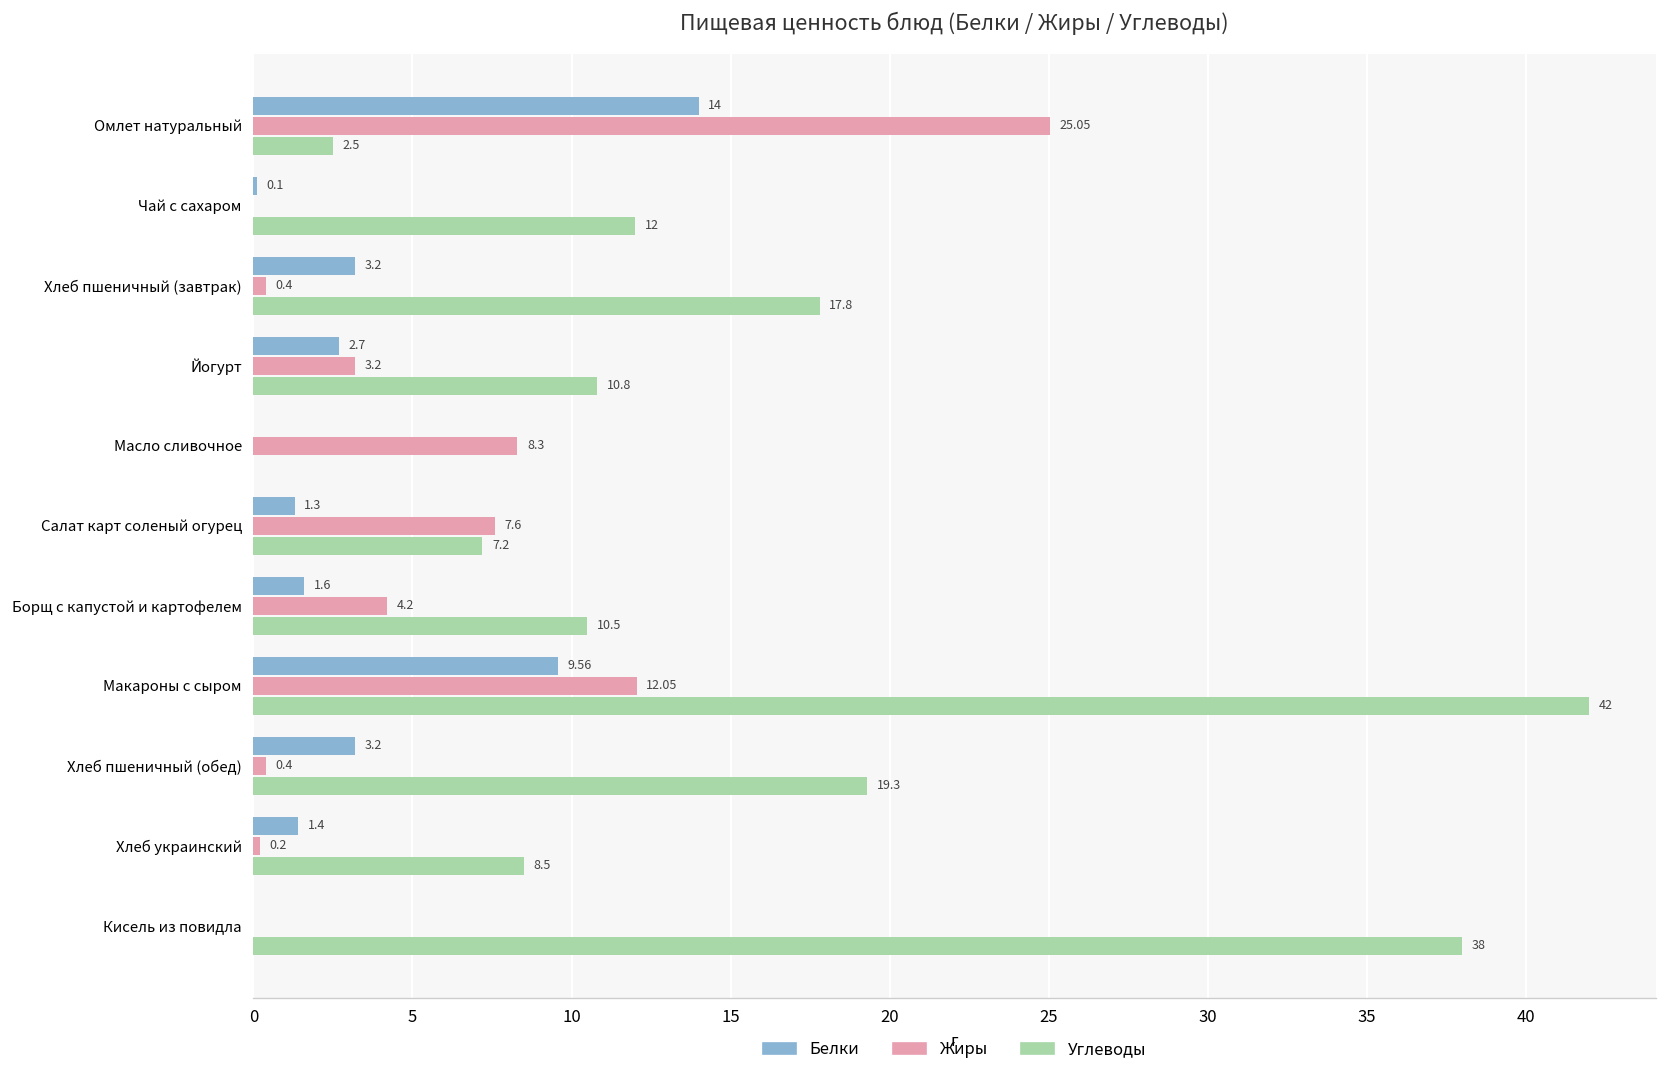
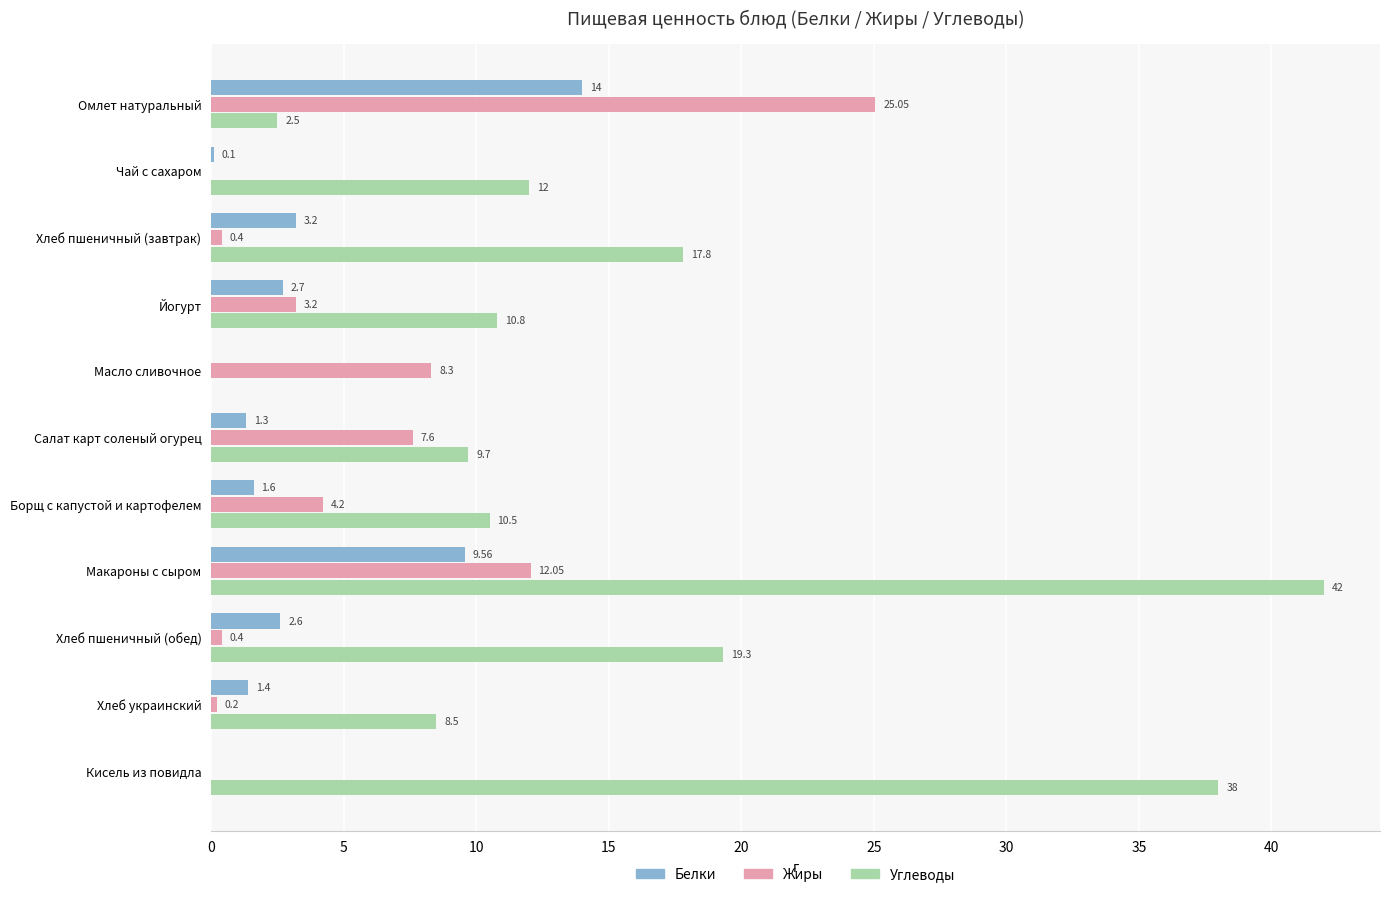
Углеводы, Салат карт соленый огурец: 7.2 -> 9.7
Белки, Хлеб пшеничный (обед): 3.2 -> 2.6
